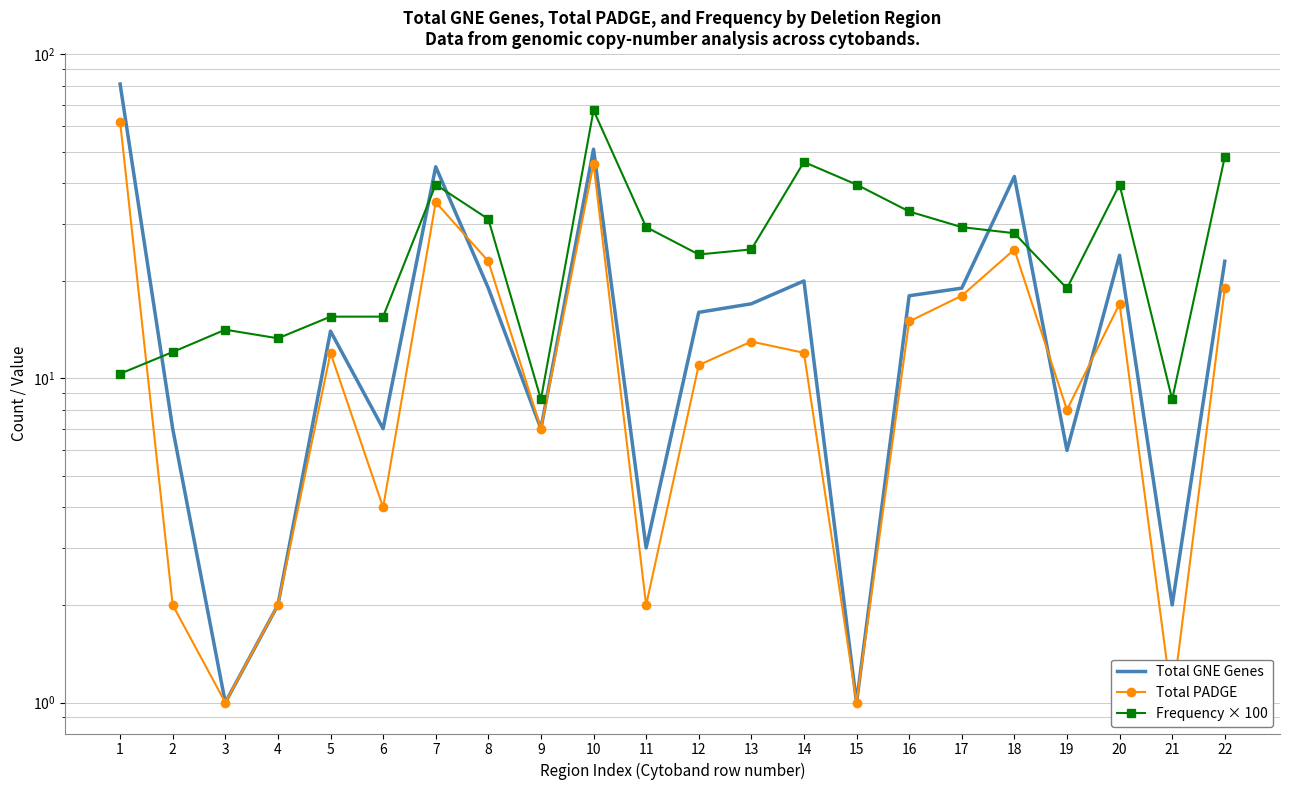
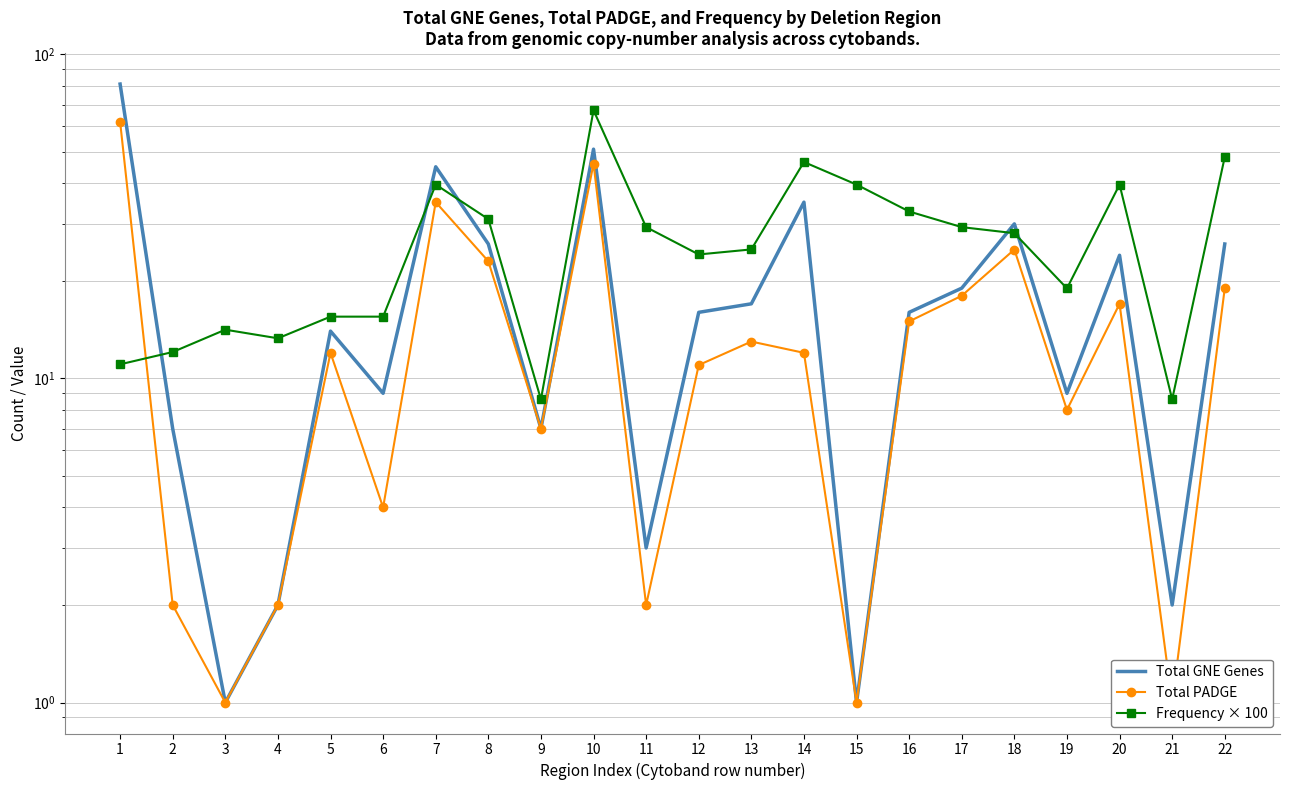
Frequency × 100, 1: 10.3 -> 11.1
Total GNE Genes, 6: 7 -> 9
Total GNE Genes, 8: 19 -> 26
Total GNE Genes, 14: 20 -> 35
Total GNE Genes, 16: 18 -> 16
Total GNE Genes, 18: 42 -> 30
Total GNE Genes, 19: 6 -> 9
Total GNE Genes, 22: 23 -> 26
